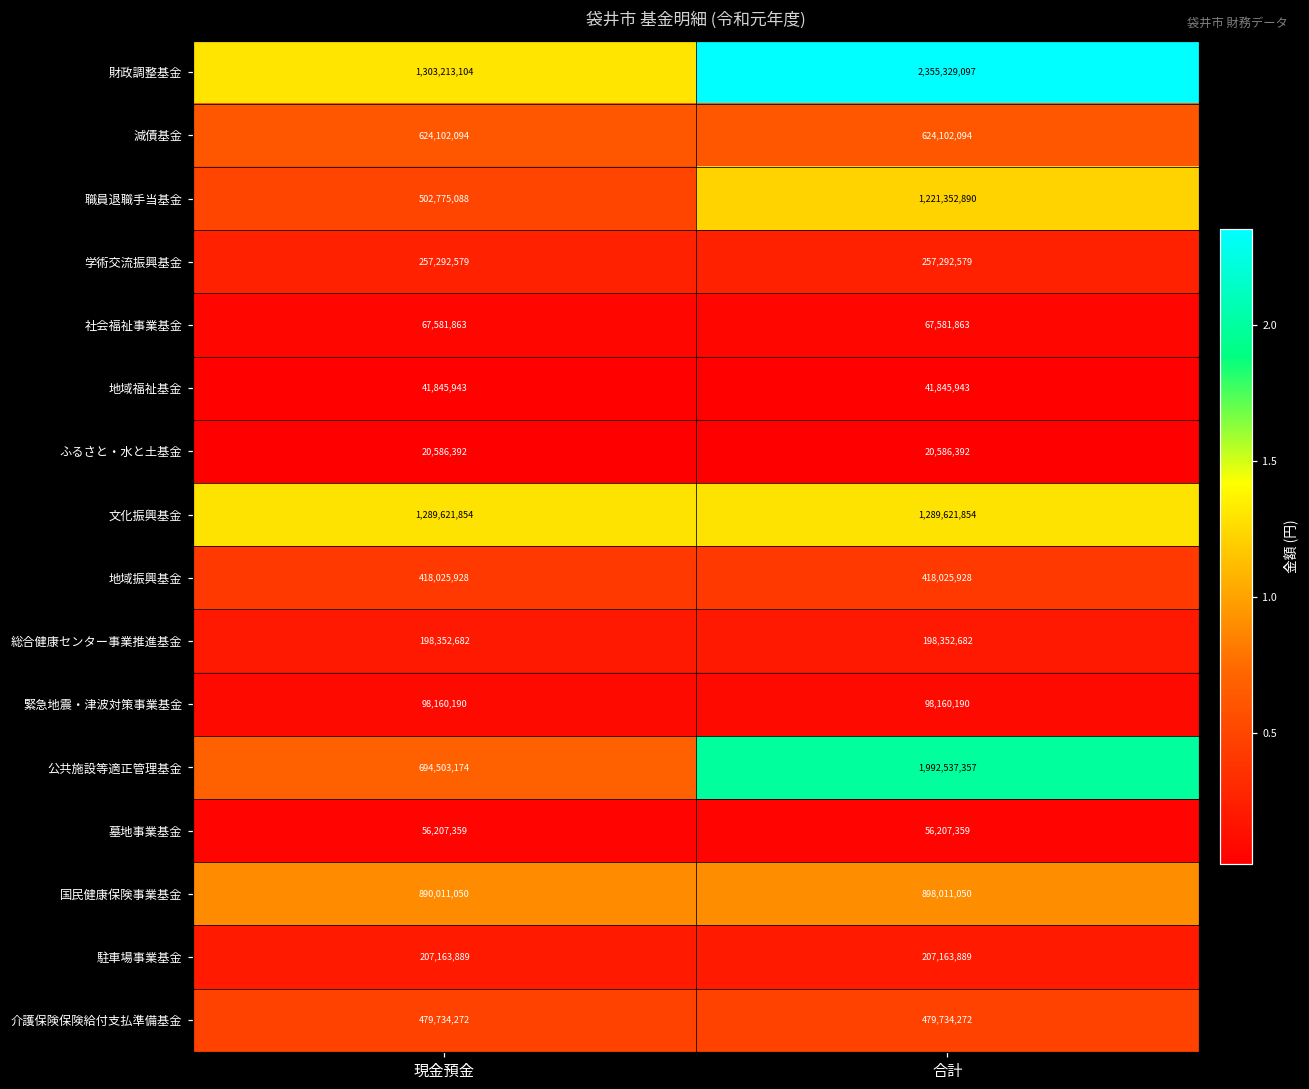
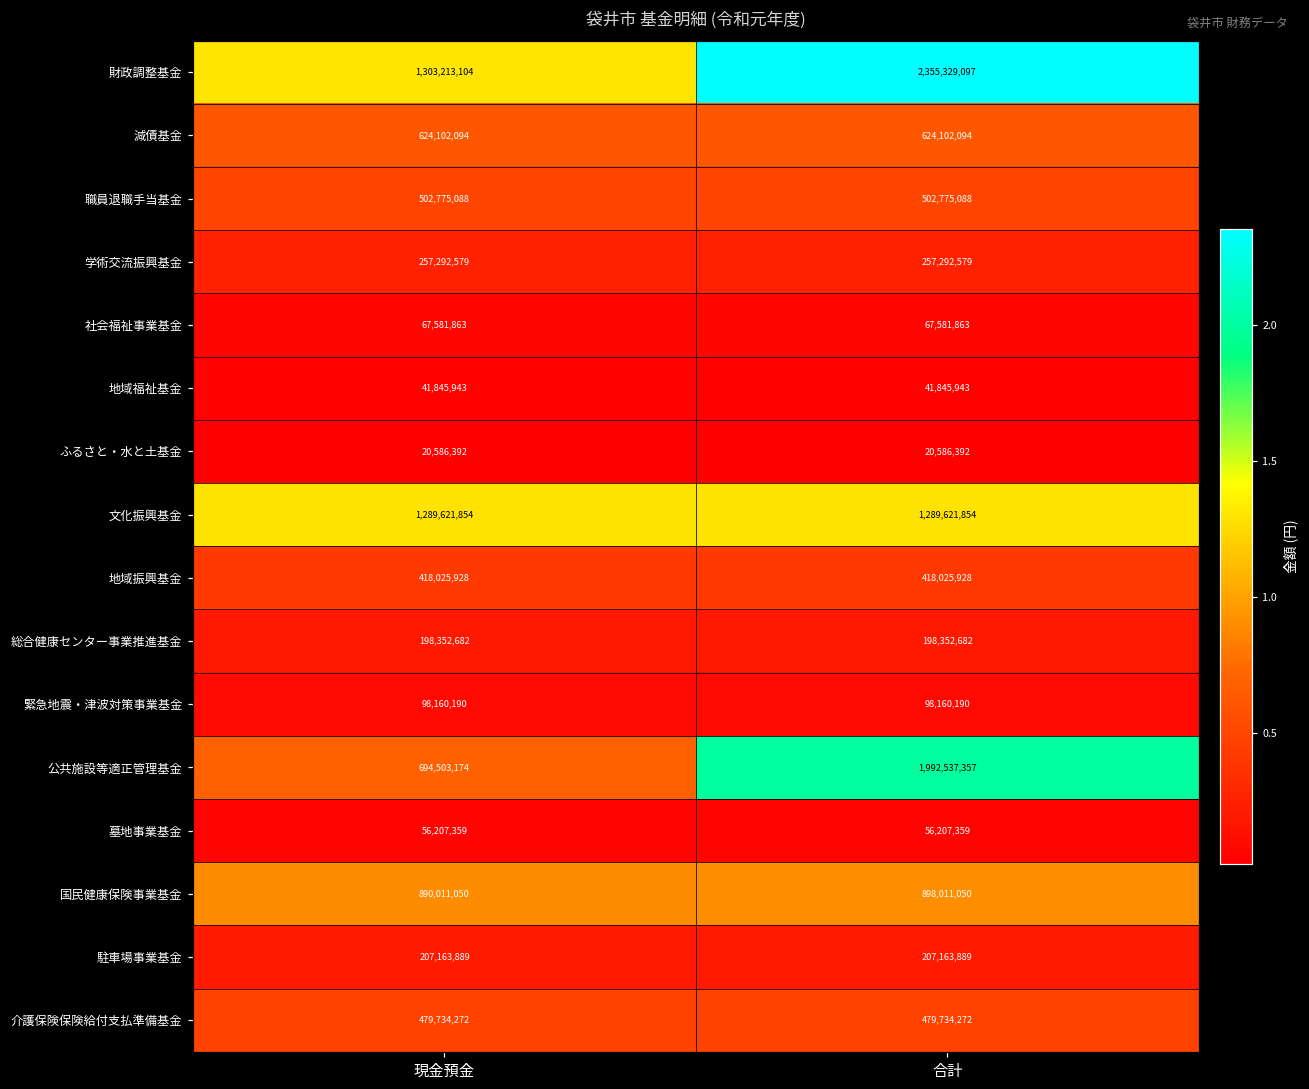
職員退職手当基金, 合計: 1,221,352,890 -> 502,775,088
